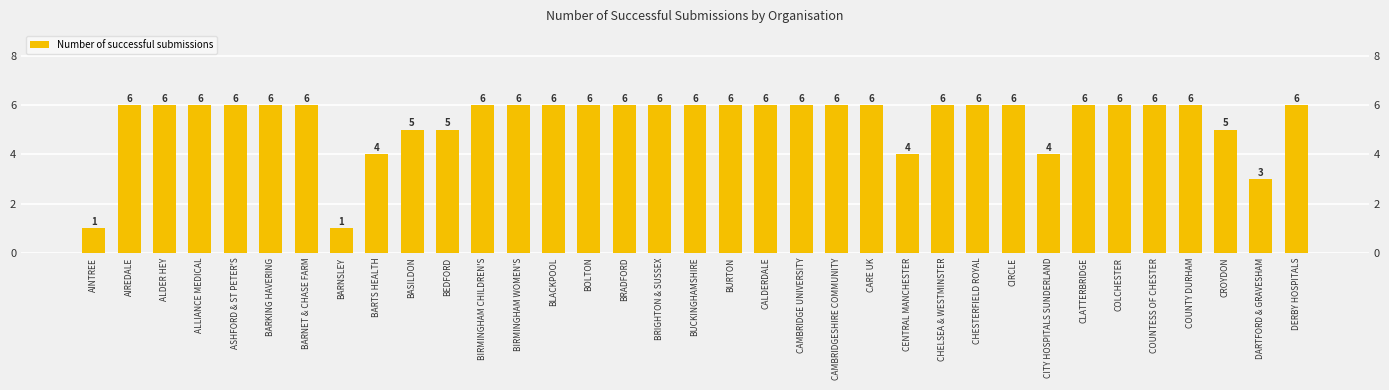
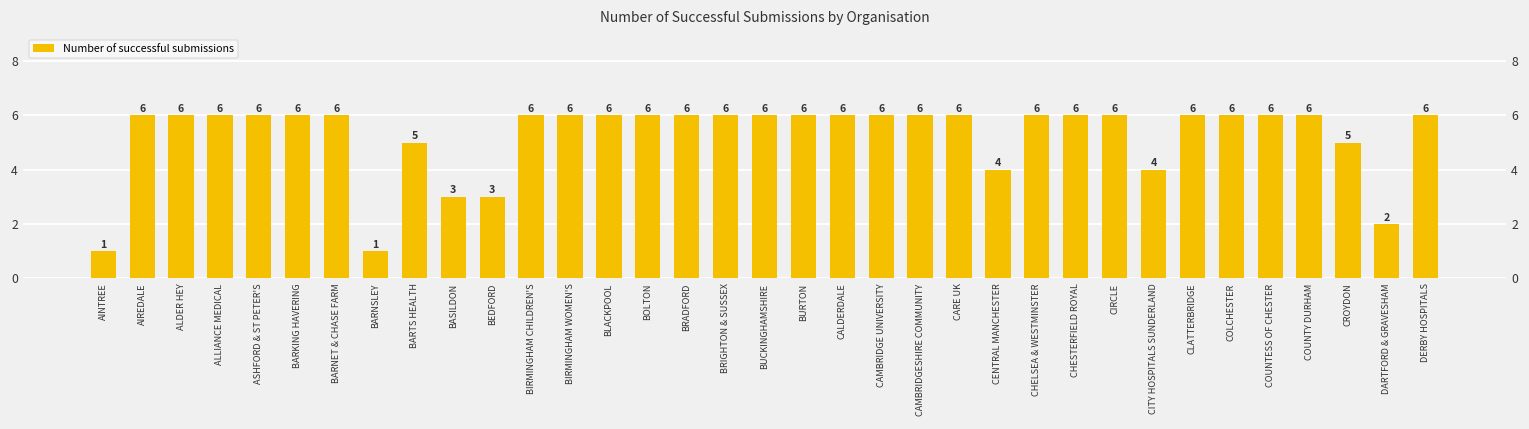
BARTS HEALTH: 4 -> 5
BASILDON: 5 -> 3
BEDFORD: 5 -> 3
DARTFORD & GRAVESHAM: 3 -> 2
